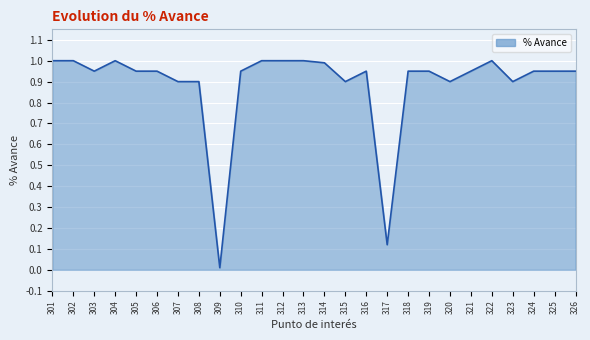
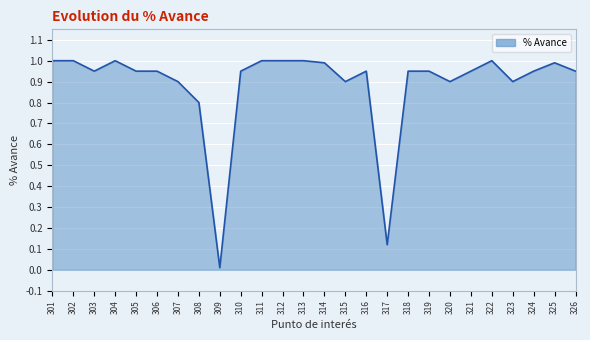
308: 0.9 -> 0.8
325: 0.95 -> 0.99
